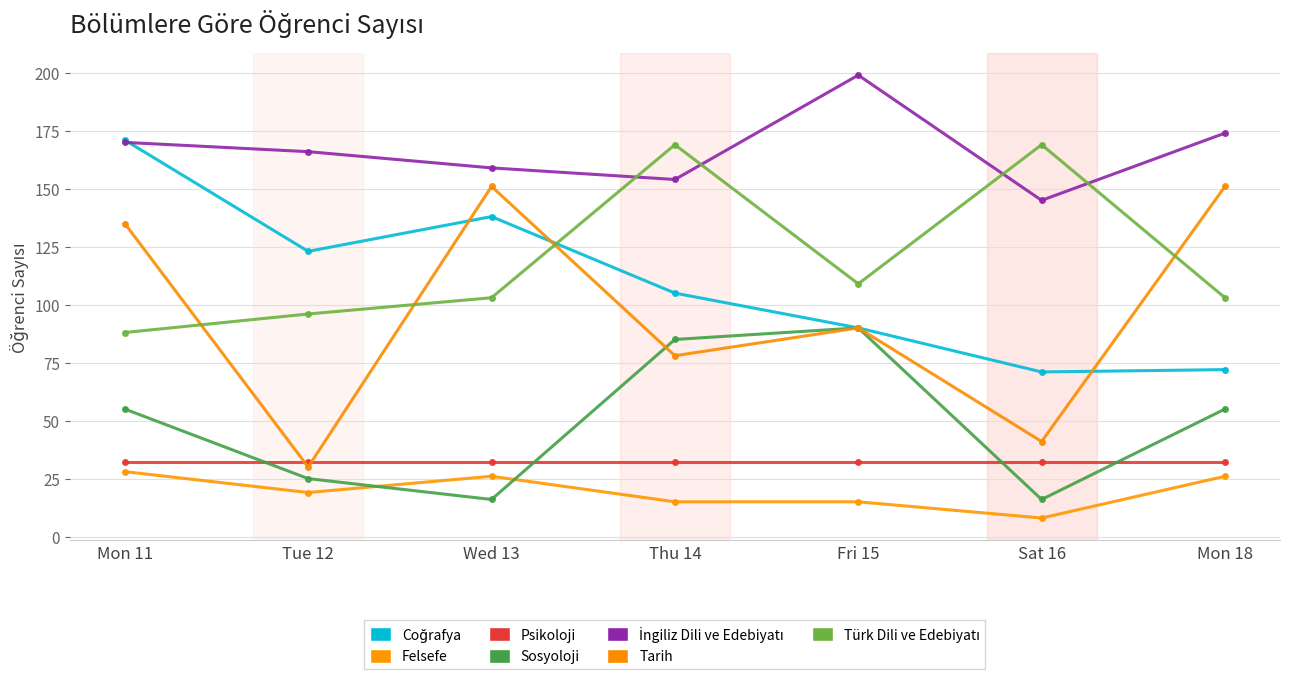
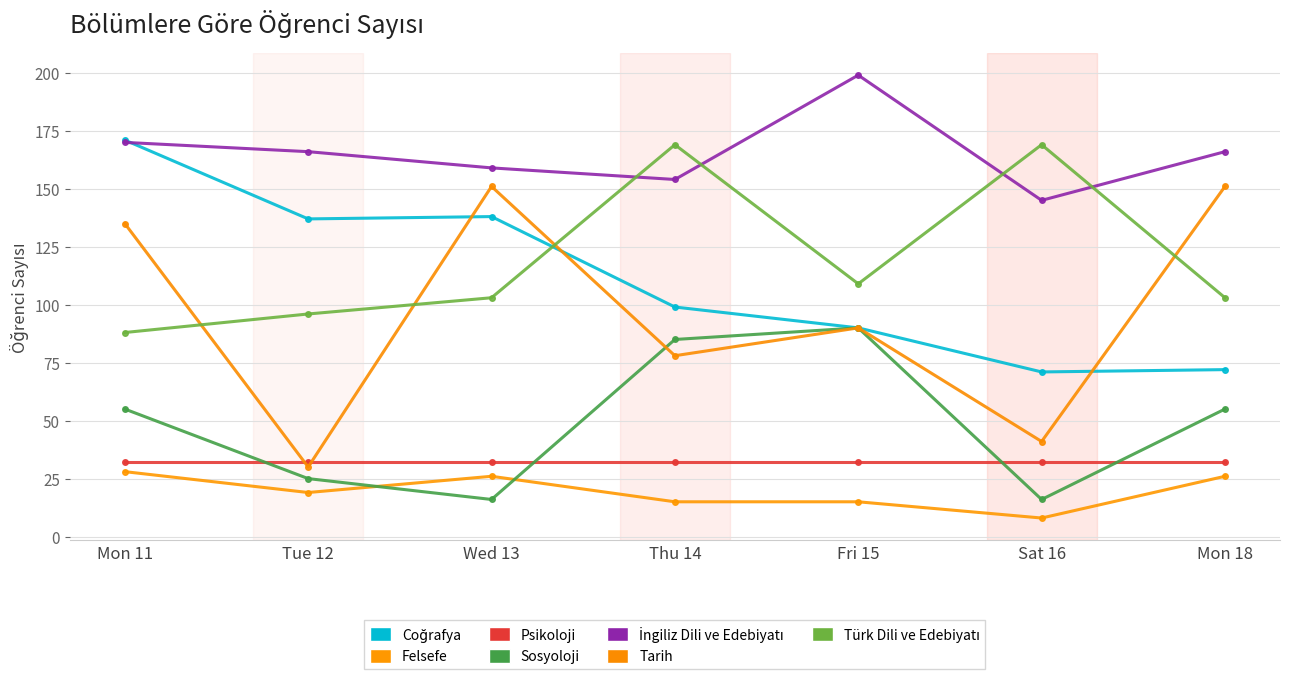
Coğrafya, Tue 12: 123 -> 137
Coğrafya, Thu 14: 105 -> 99
İngiliz Dili ve Edebiyatı, Mon 18: 174 -> 166
